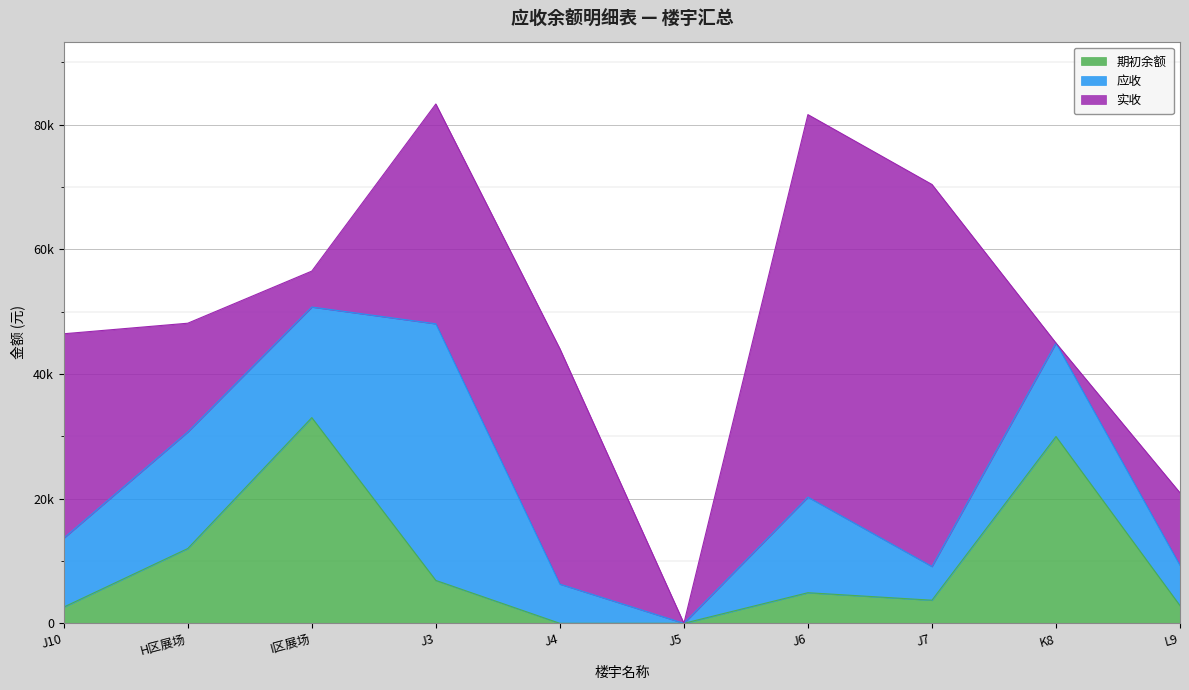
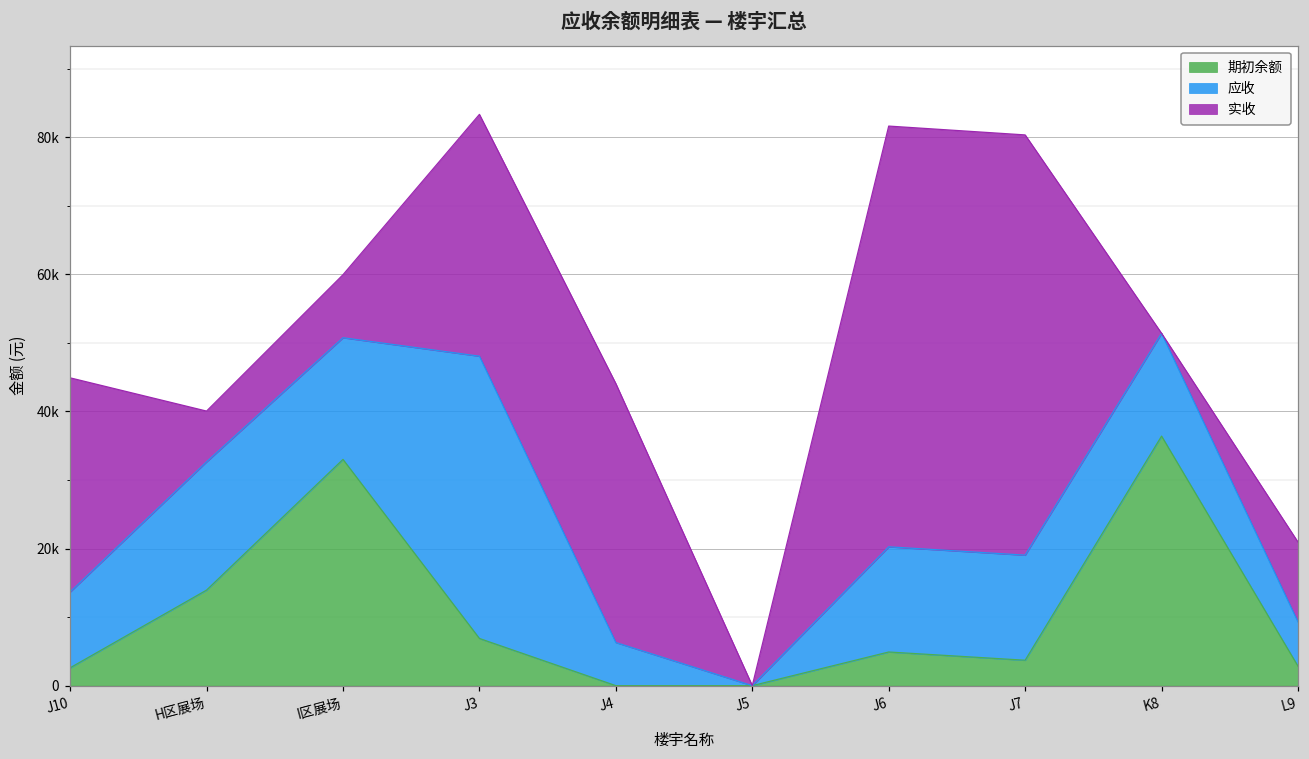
实收, J10: 33000 -> 31000
期初余额, H区展场: 12000 -> 14000
实收, H区展场: 17000 -> 7000
实收, I区展场: 6000 -> 9000
应收, J7: 5000 -> 15000
期初余额, K8: 30000 -> 36000
